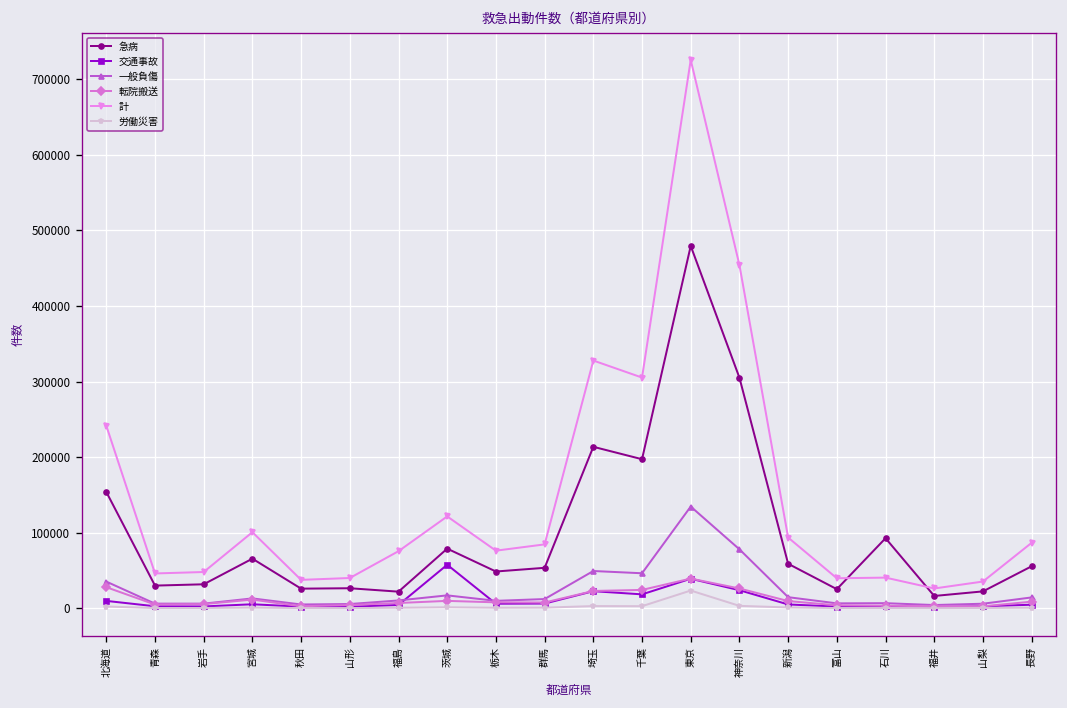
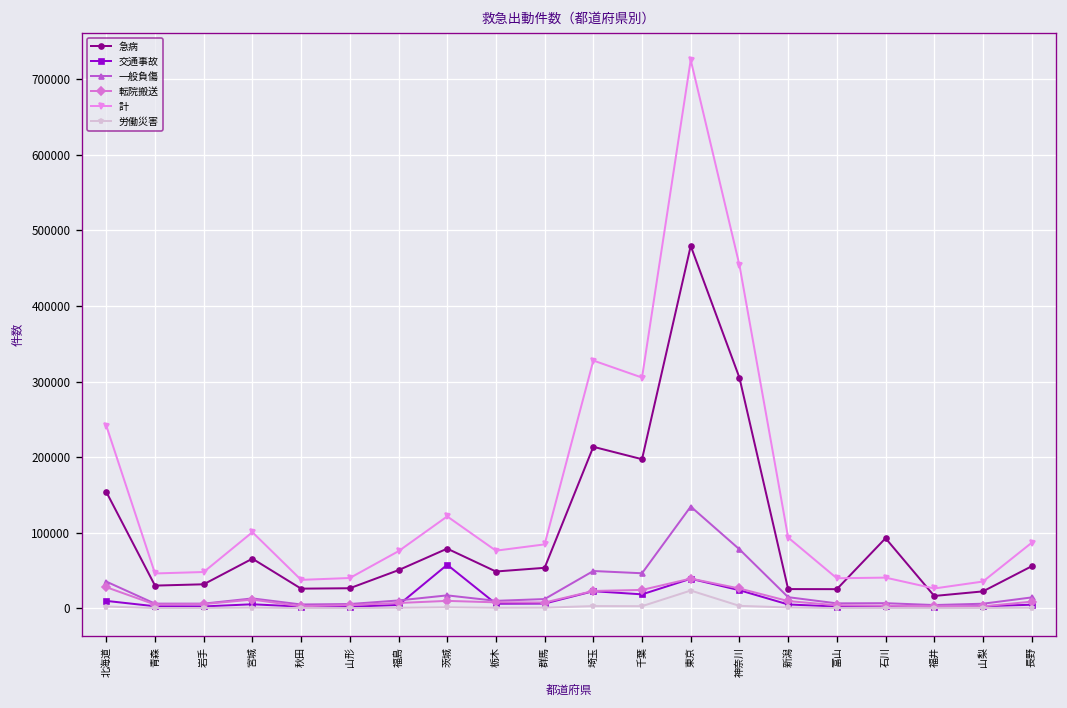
急病, 福島: 20000 -> 50000
急病, 新潟: 60000 -> 30000
